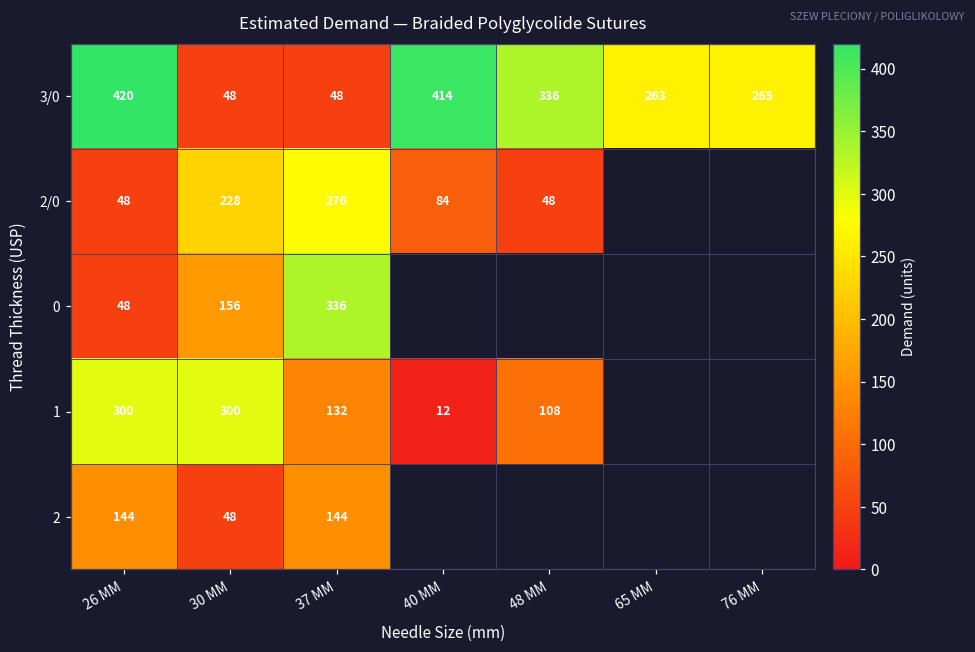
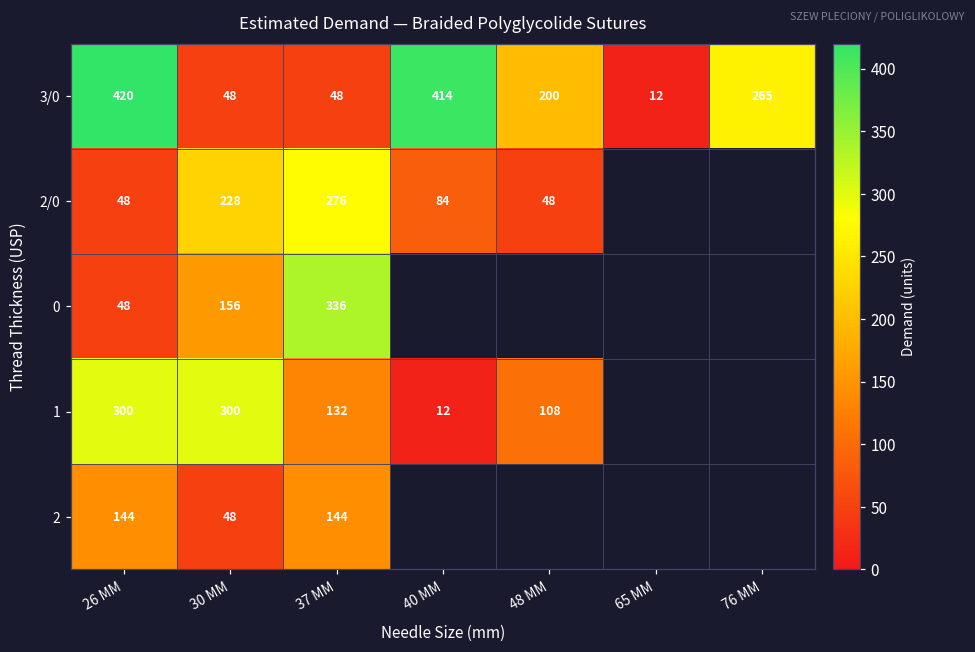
3/0, 48 MM: 336 -> 200
3/0, 65 MM: 263 -> 12
